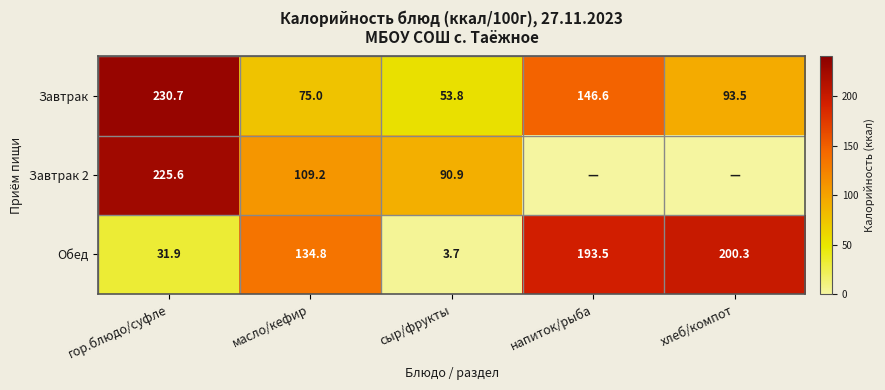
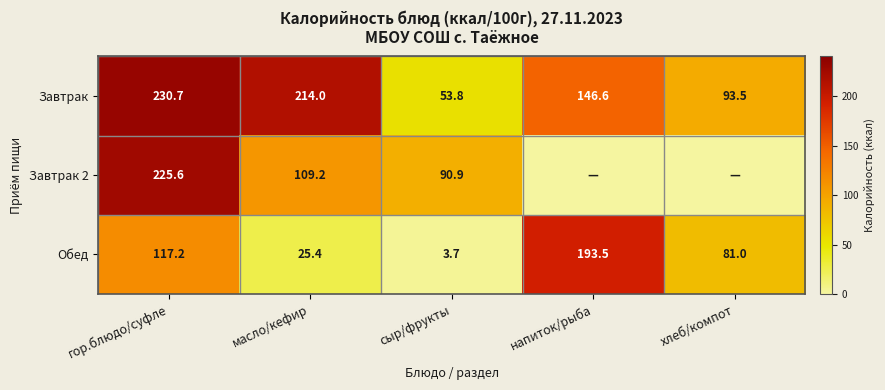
Завтрак, масло/кефир: 75.0 -> 214.0
Обед, гор.блюдо/суфле: 31.9 -> 117.2
Обед, масло/кефир: 134.8 -> 25.4
Обед, хлеб/компот: 200.3 -> 81.0
